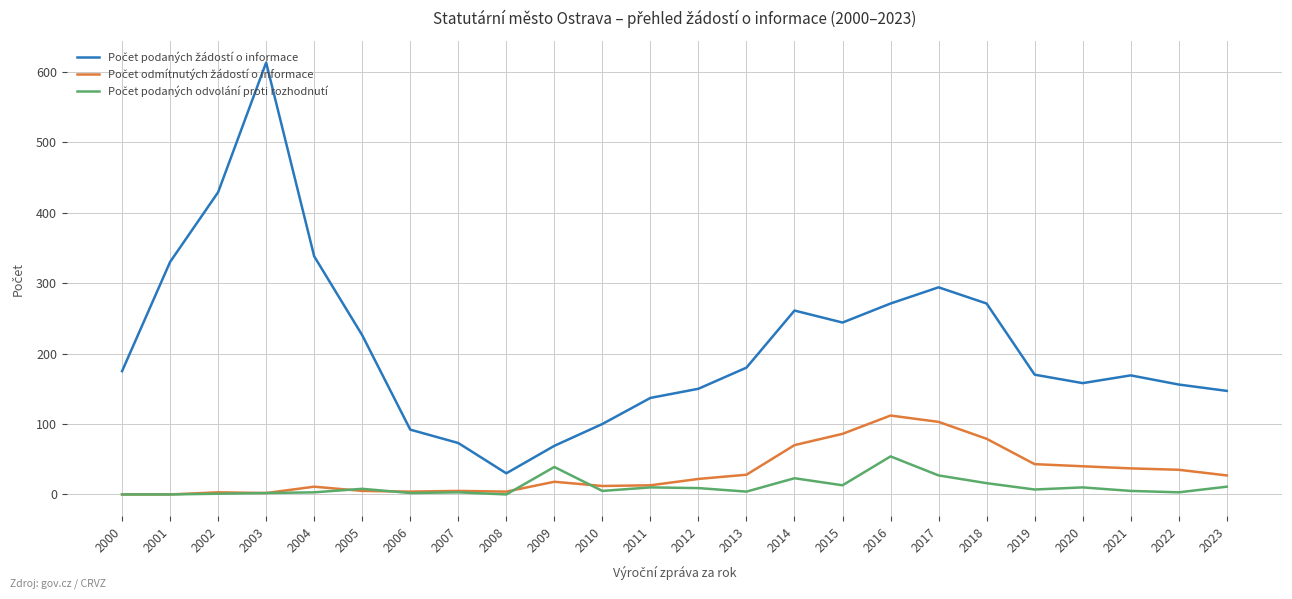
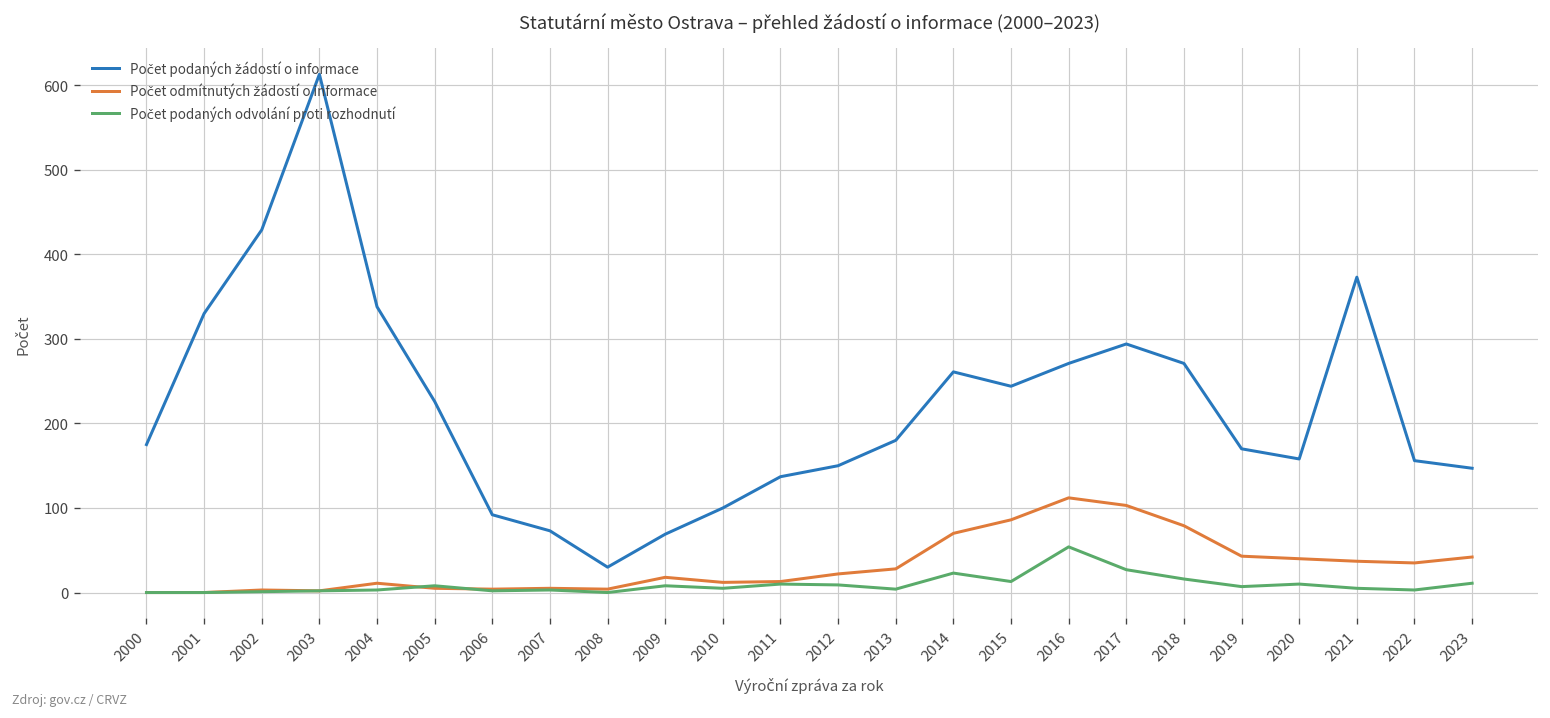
Počet podaných odvolání proti rozhodnutí, 2009: 40 -> 10
Počet podaných žádostí o informace, 2021: 170 -> 370
Počet odmítnutých žádostí o informace, 2023: 30 -> 40
